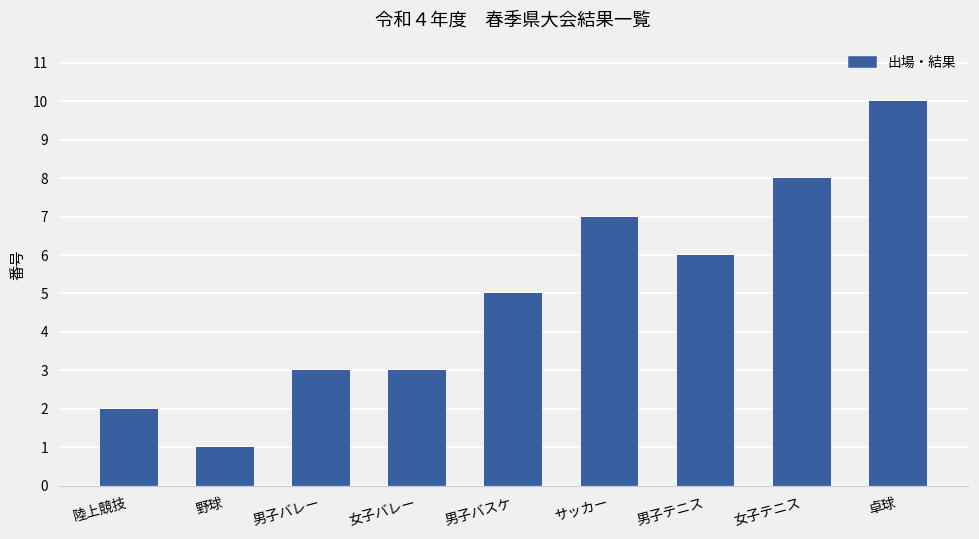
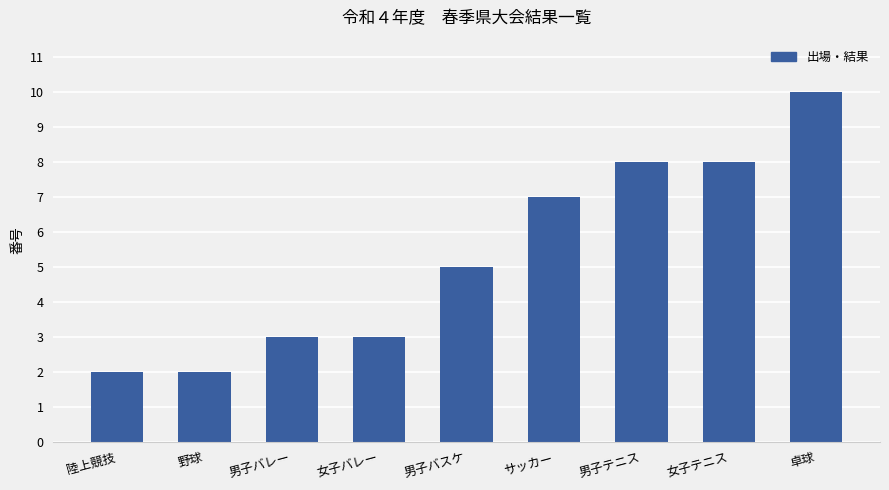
野球: 1 -> 2
男子テニス: 6 -> 8
